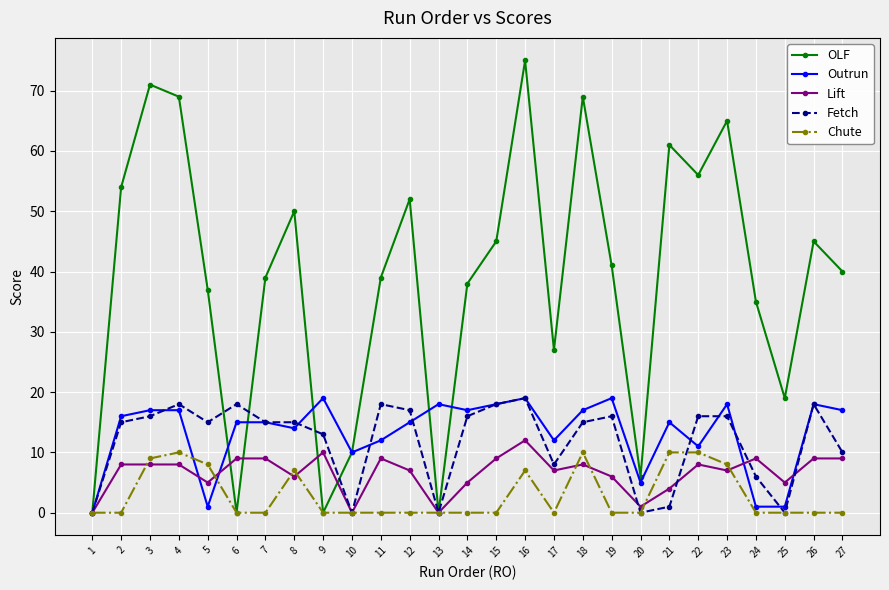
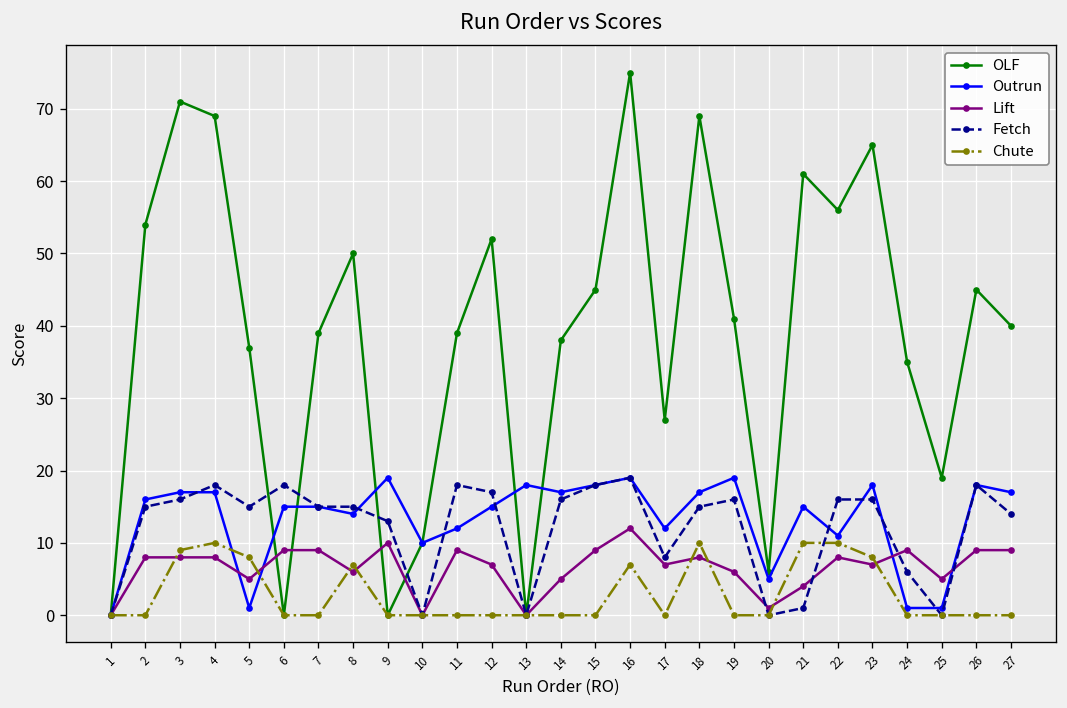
Fetch, 27: 10 -> 14
